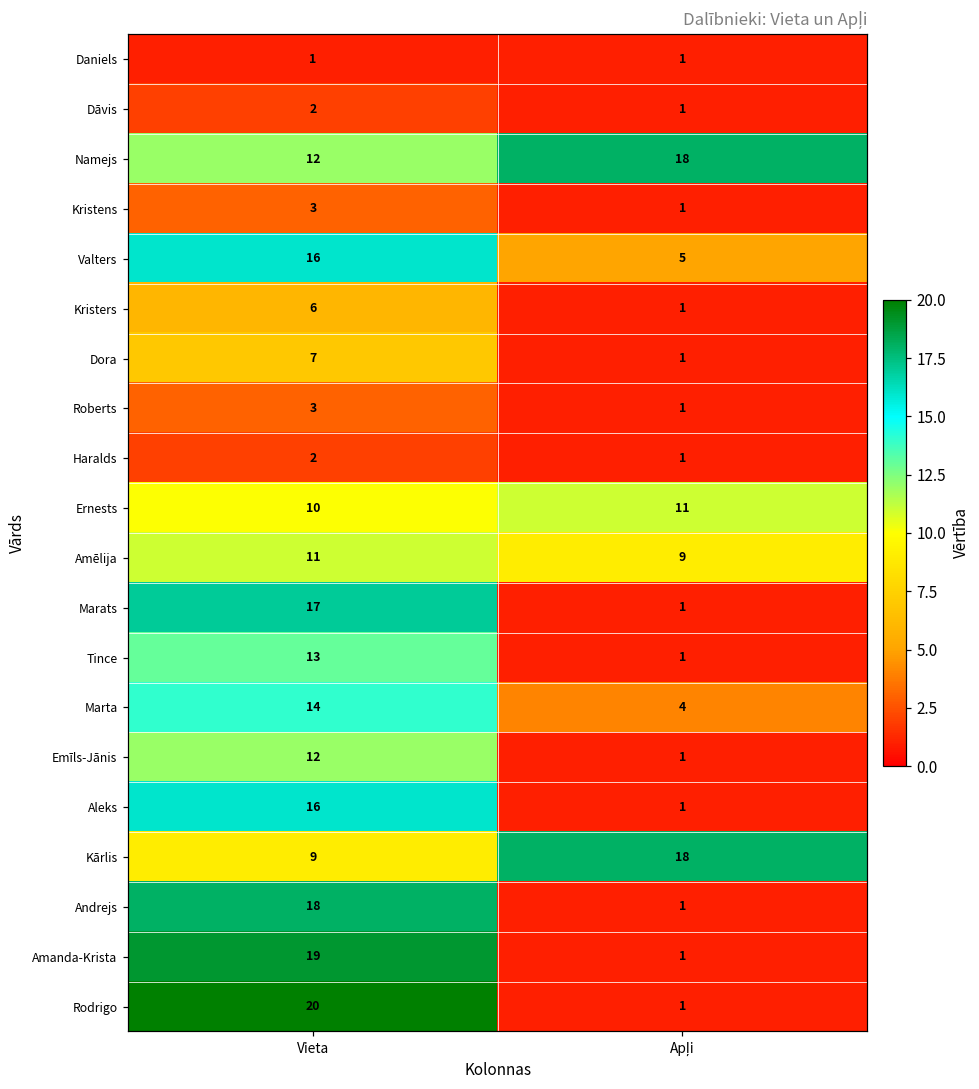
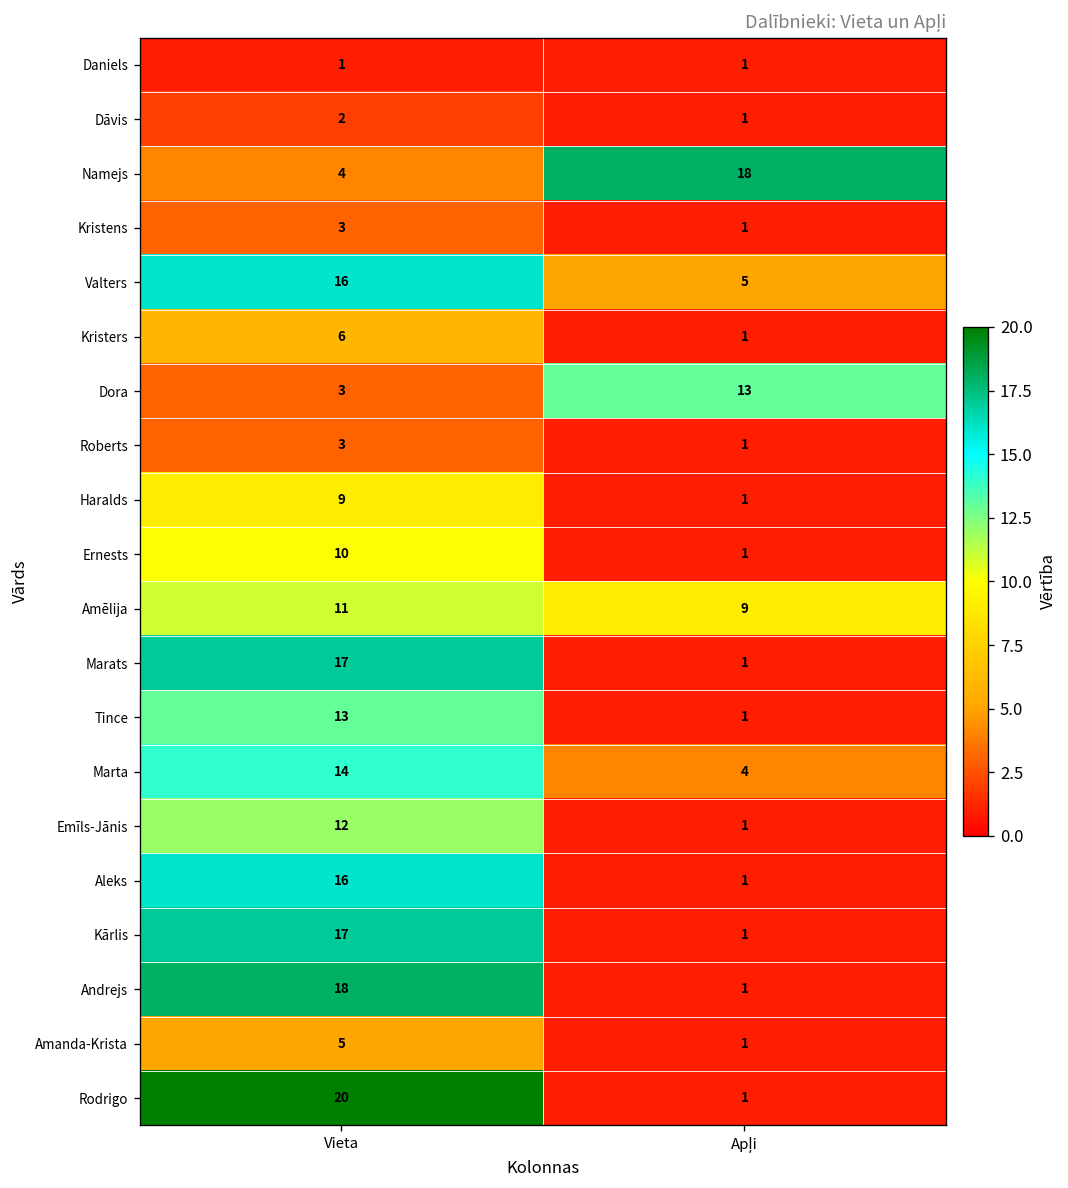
Namejs, Vieta: 12 -> 4
Dora, Vieta: 7 -> 3
Dora, Apļi: 1 -> 13
Haralds, Vieta: 2 -> 9
Ernests, Apļi: 11 -> 1
Kārlis, Vieta: 9 -> 17
Kārlis, Apļi: 18 -> 1
Amanda-Krista, Vieta: 19 -> 5
